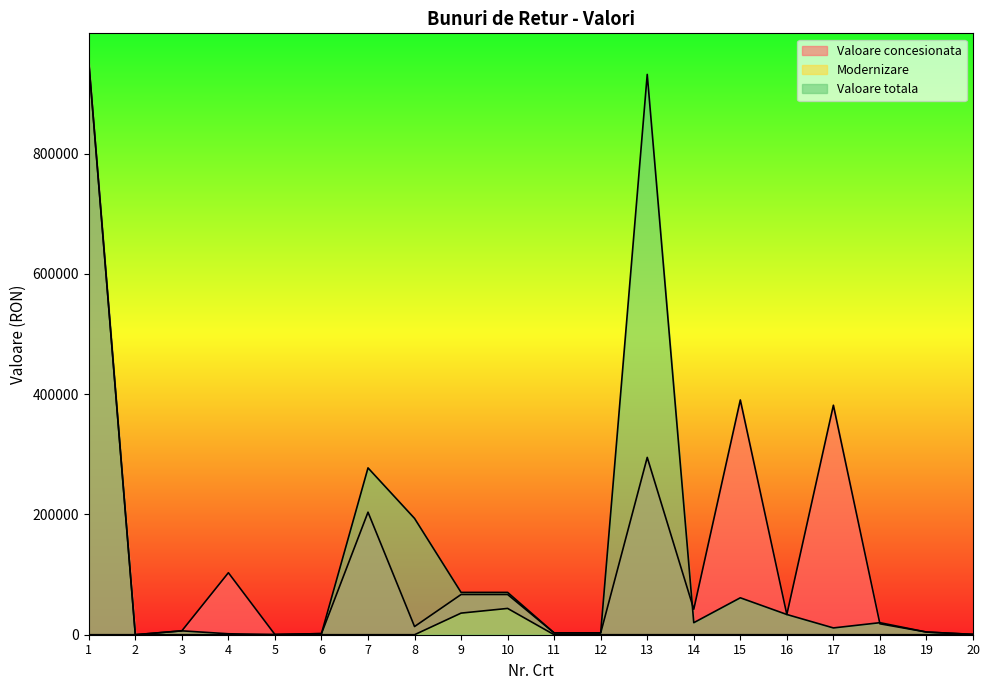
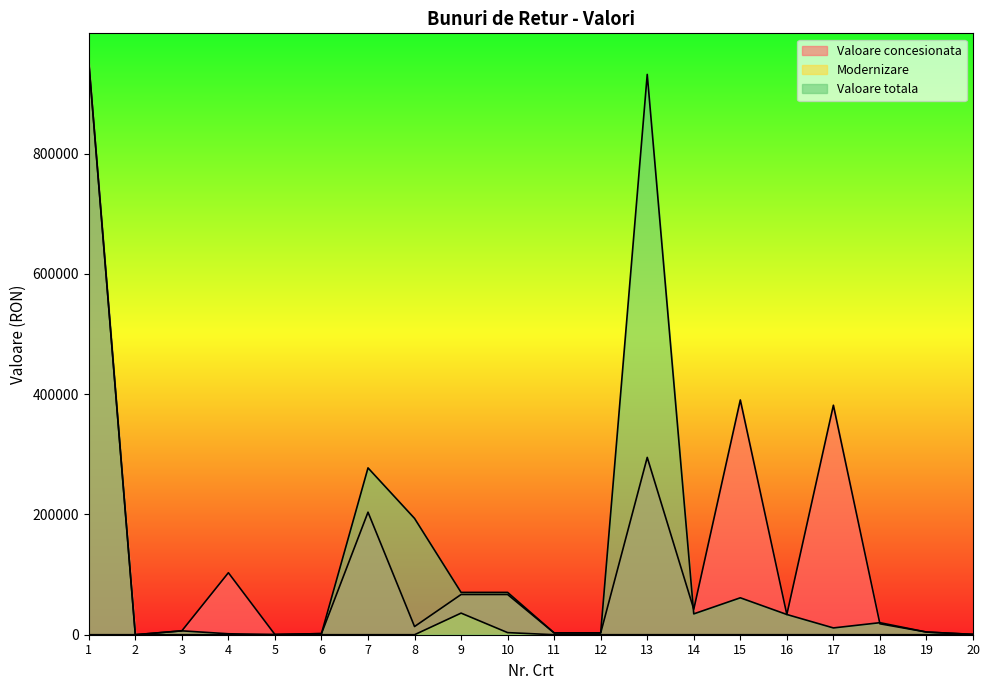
Modernizare, 10: 40000 -> 0
Valoare totala, 14: 20000 -> 30000
